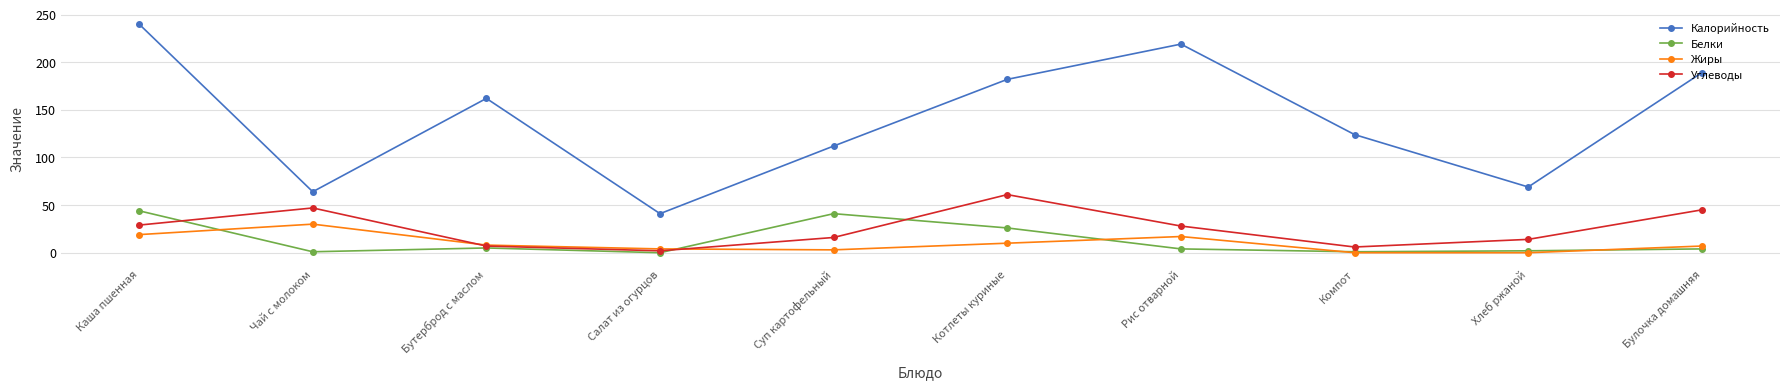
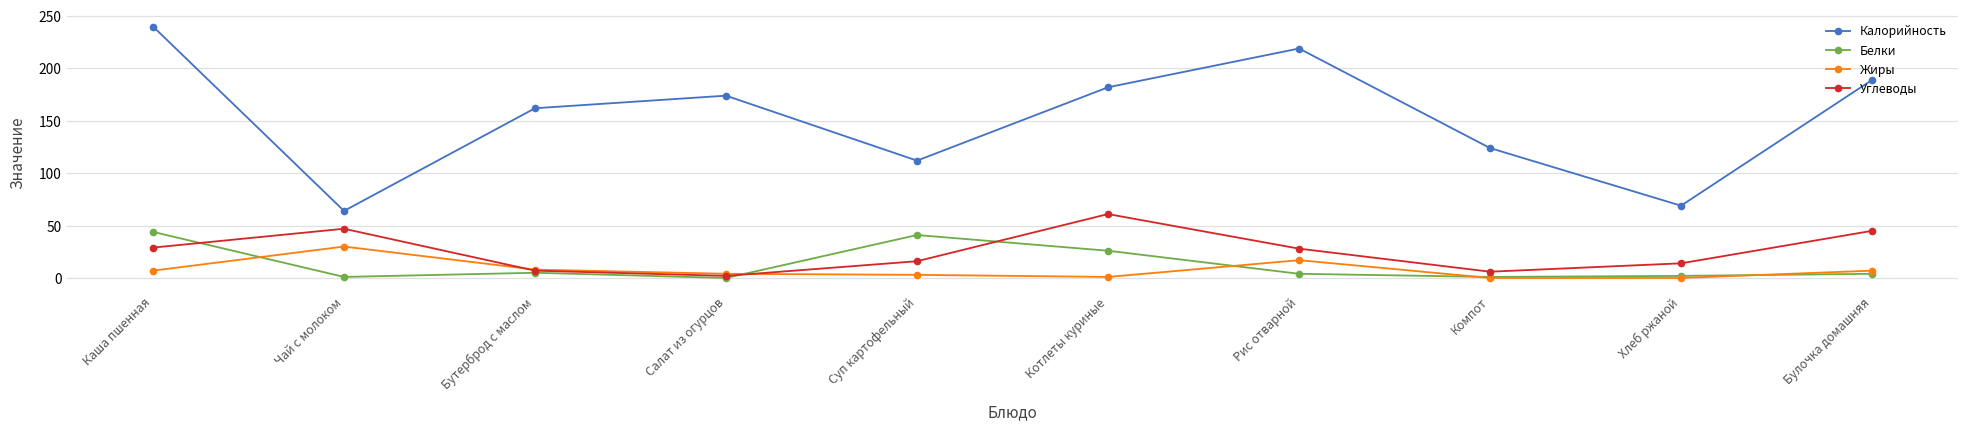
Жиры, Каша пшенная: 20 -> 10
Калорийность, Салат из огурцов: 40 -> 170
Жиры, Котлеты куриные: 10 -> 0
